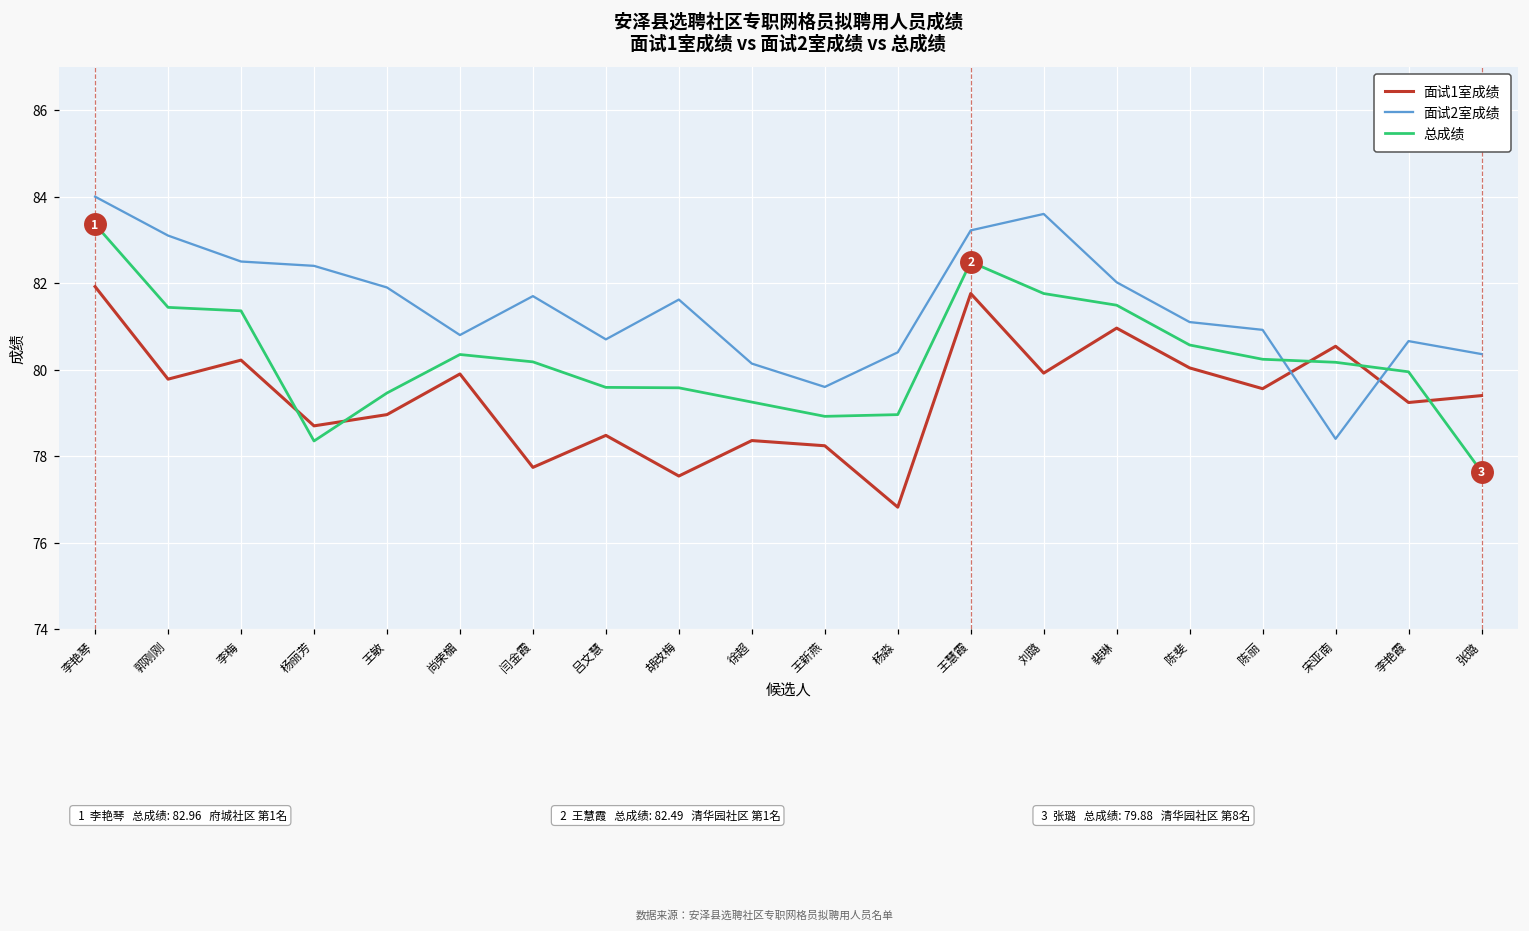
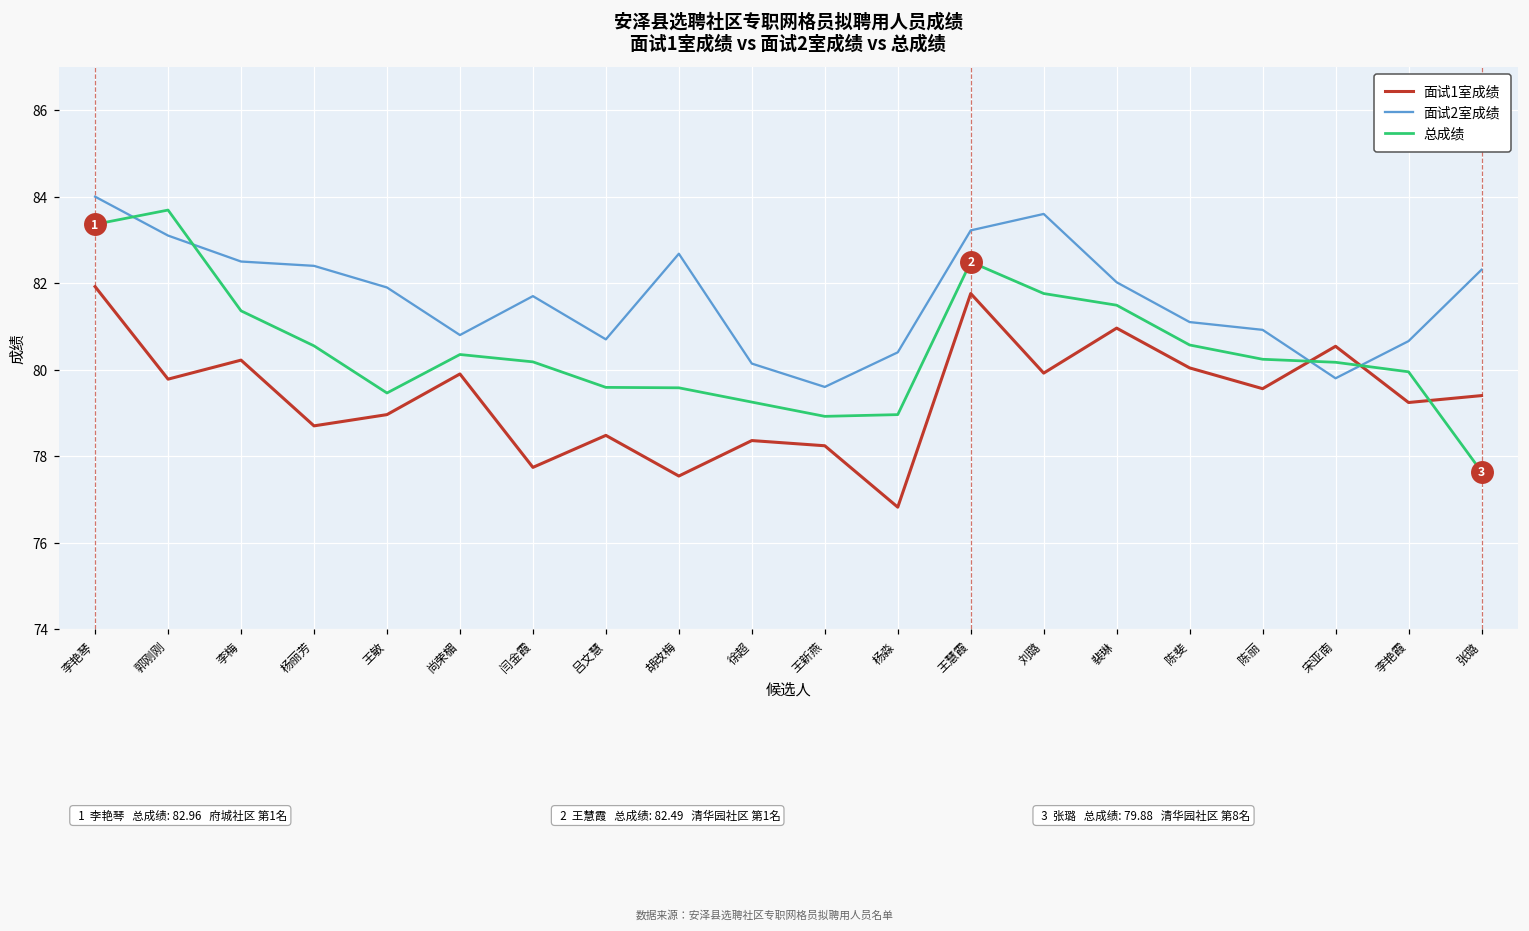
总成绩, 郭刚刚: 81.4 -> 83.7
总成绩, 杨丽芳: 78.4 -> 80.6
面试2室成绩, 胡改梅: 81.6 -> 82.7
面试2室成绩, 宋亚南: 78.4 -> 79.8
面试2室成绩, 张璐: 80.4 -> 82.3
